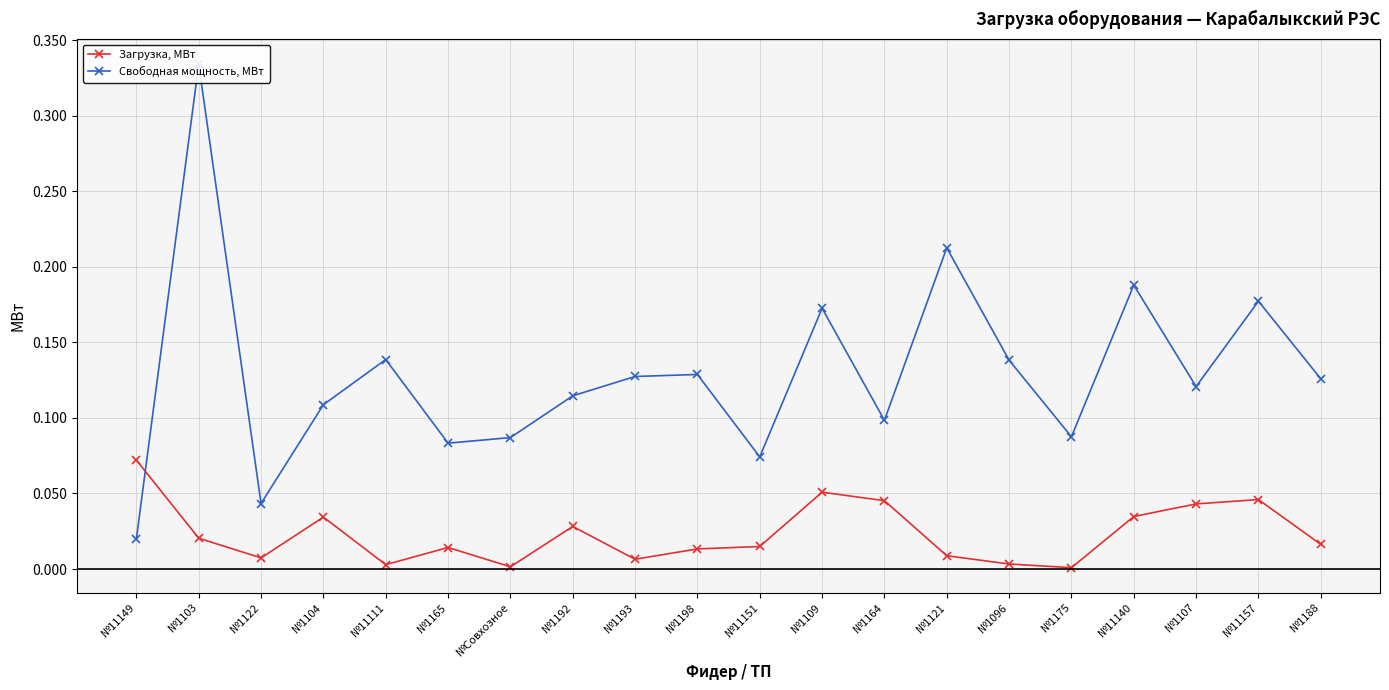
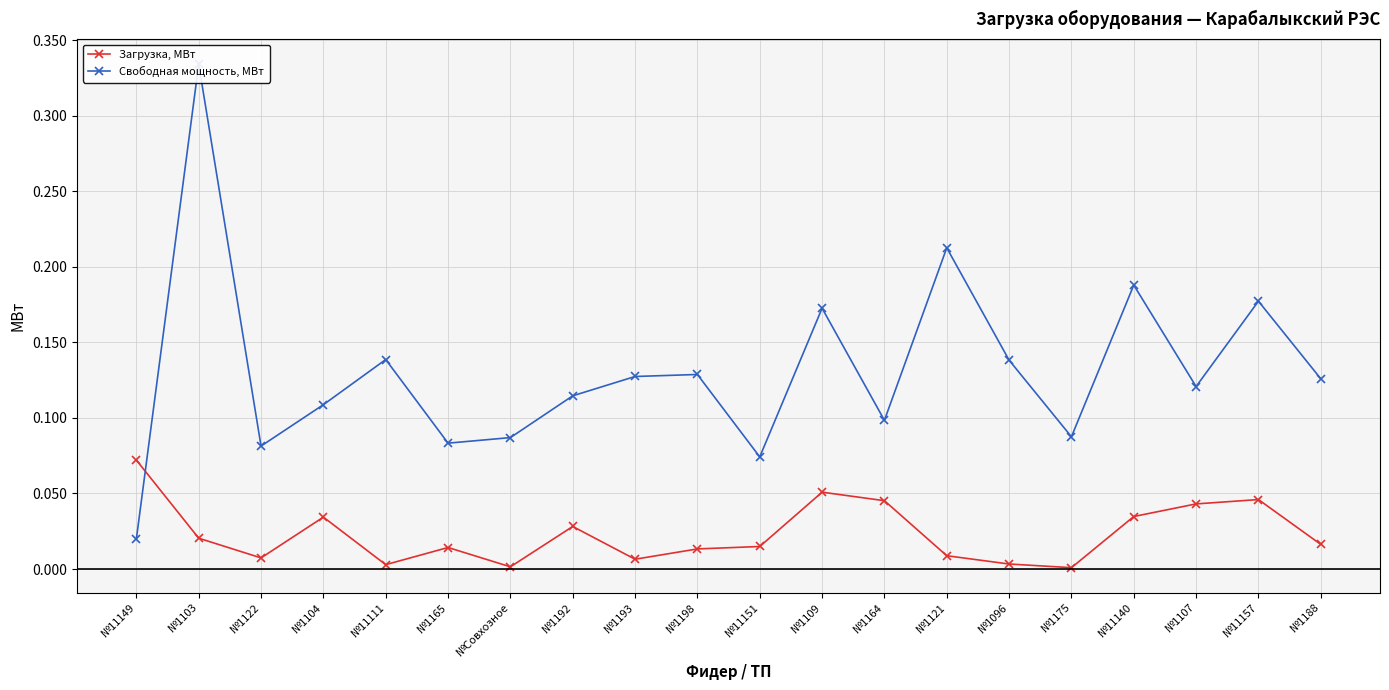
Свободная мощность, МВт, №1122: 0.043 -> 0.081
